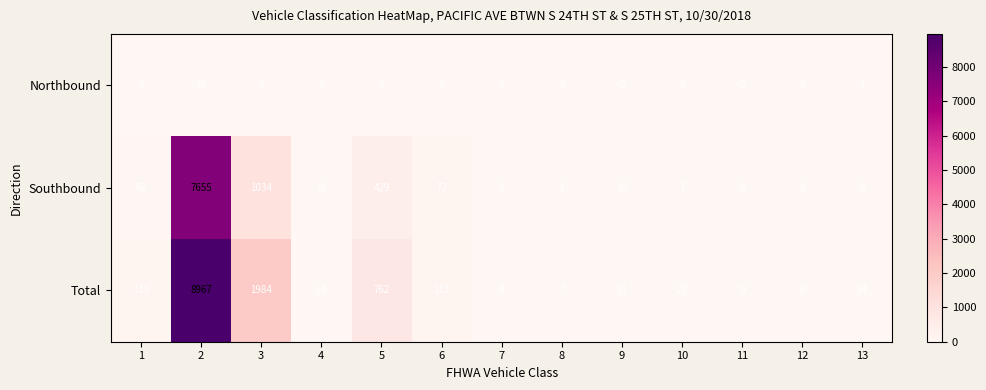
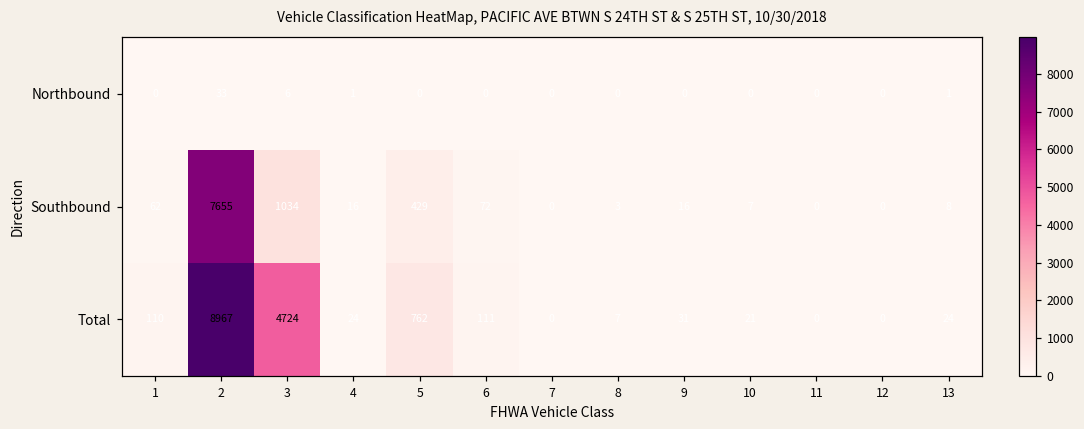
Total, 3: 1984 -> 4724
